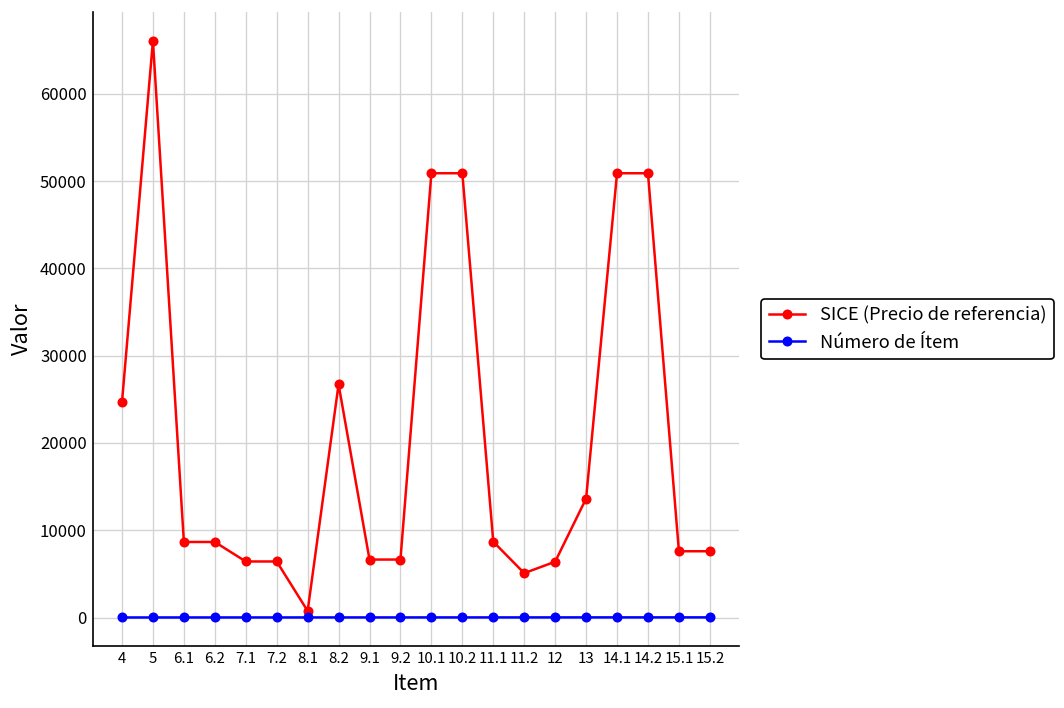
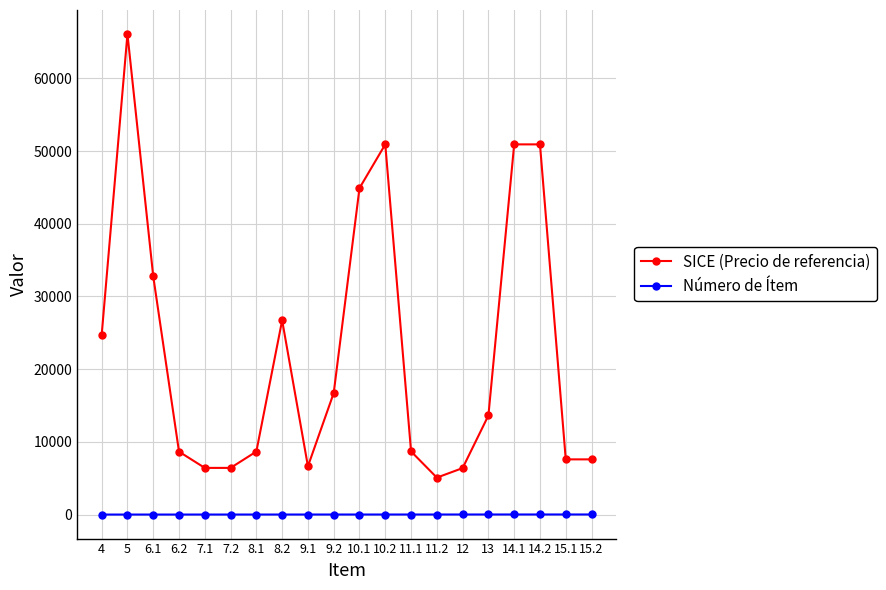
SICE (Precio de referencia), 6.1: 9000 -> 33000
SICE (Precio de referencia), 8.1: 1000 -> 9000
SICE (Precio de referencia), 9.2: 7000 -> 17000
SICE (Precio de referencia), 10.1: 51000 -> 45000
